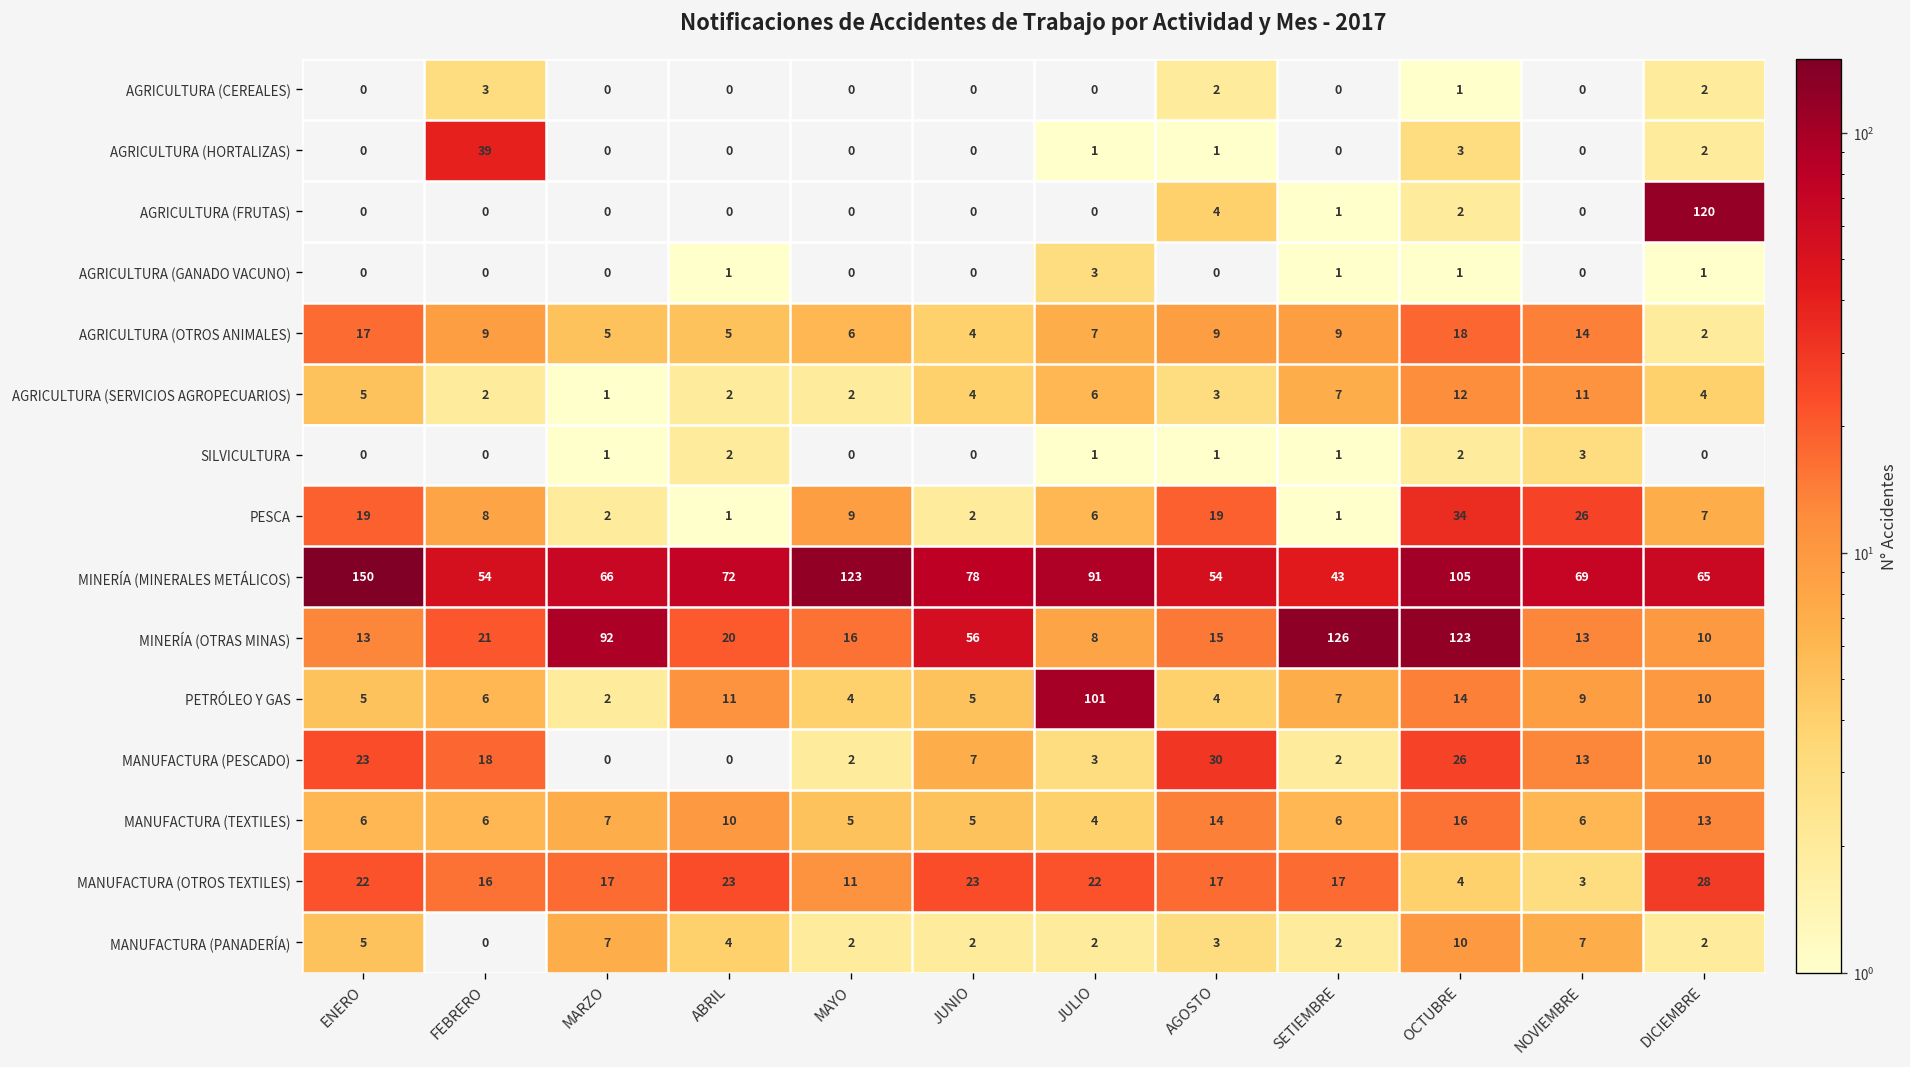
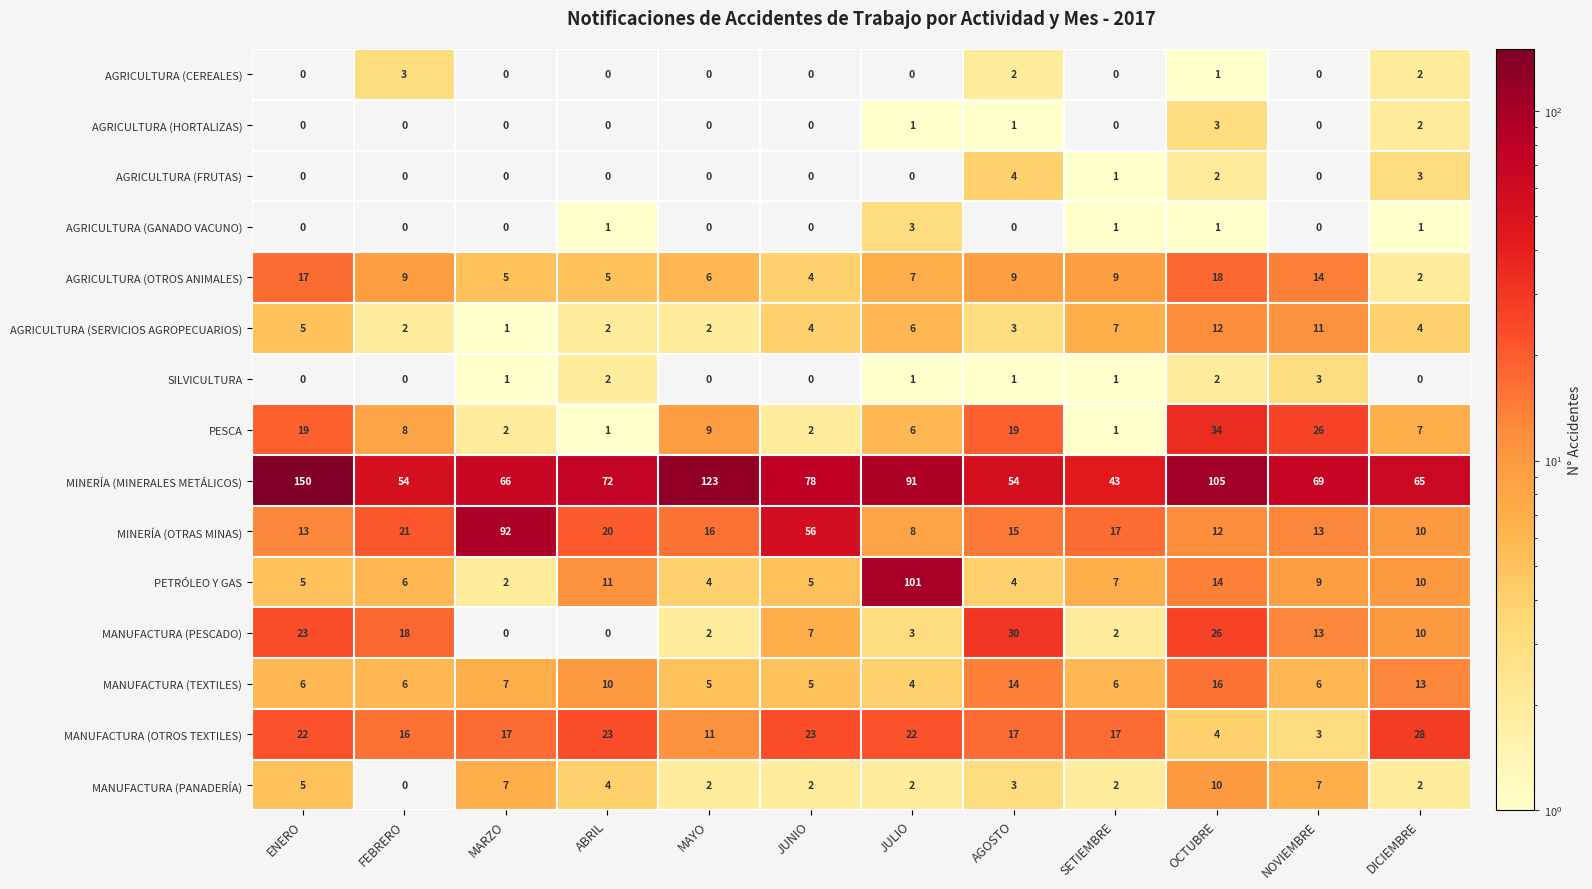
AGRICULTURA (HORTALIZAS), FEBRERO: 39 -> 0
AGRICULTURA (FRUTAS), DICIEMBRE: 120 -> 3
MINERÍA (OTRAS MINAS), SETIEMBRE: 126 -> 17
MINERÍA (OTRAS MINAS), OCTUBRE: 123 -> 12
